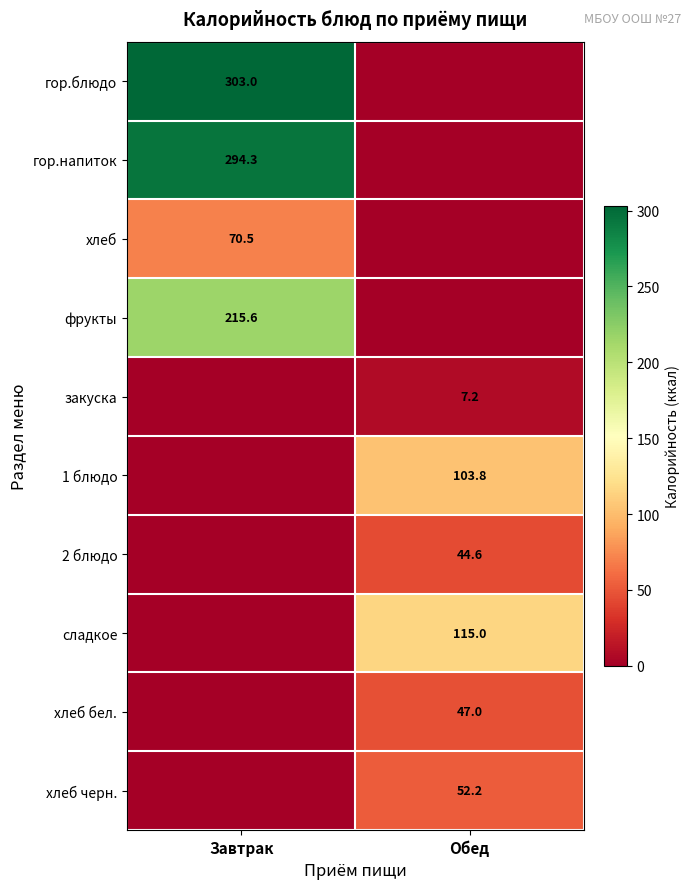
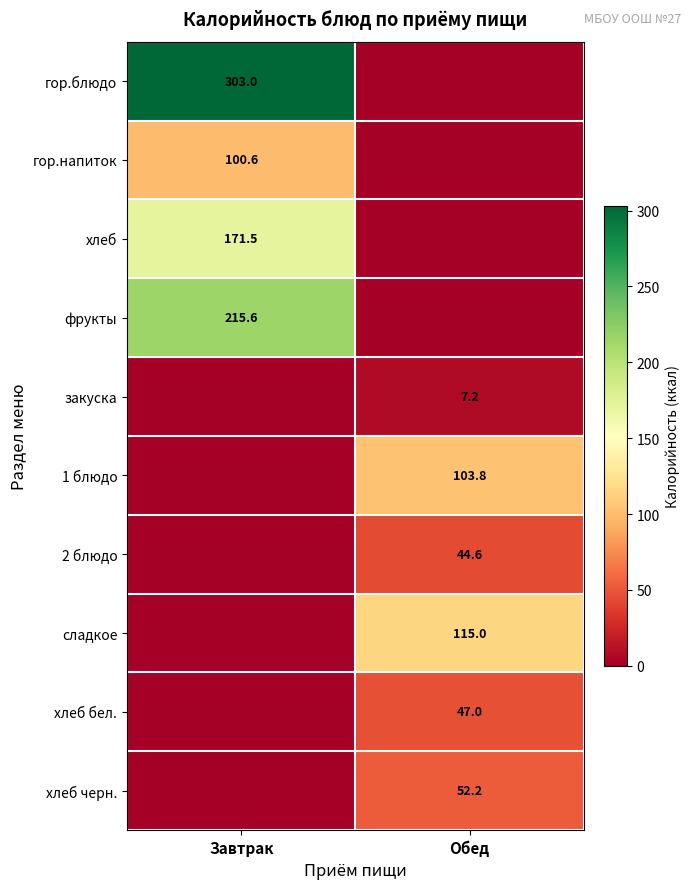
гор.напиток, Завтрак: 294.3 -> 100.6
хлеб, Завтрак: 70.5 -> 171.5
